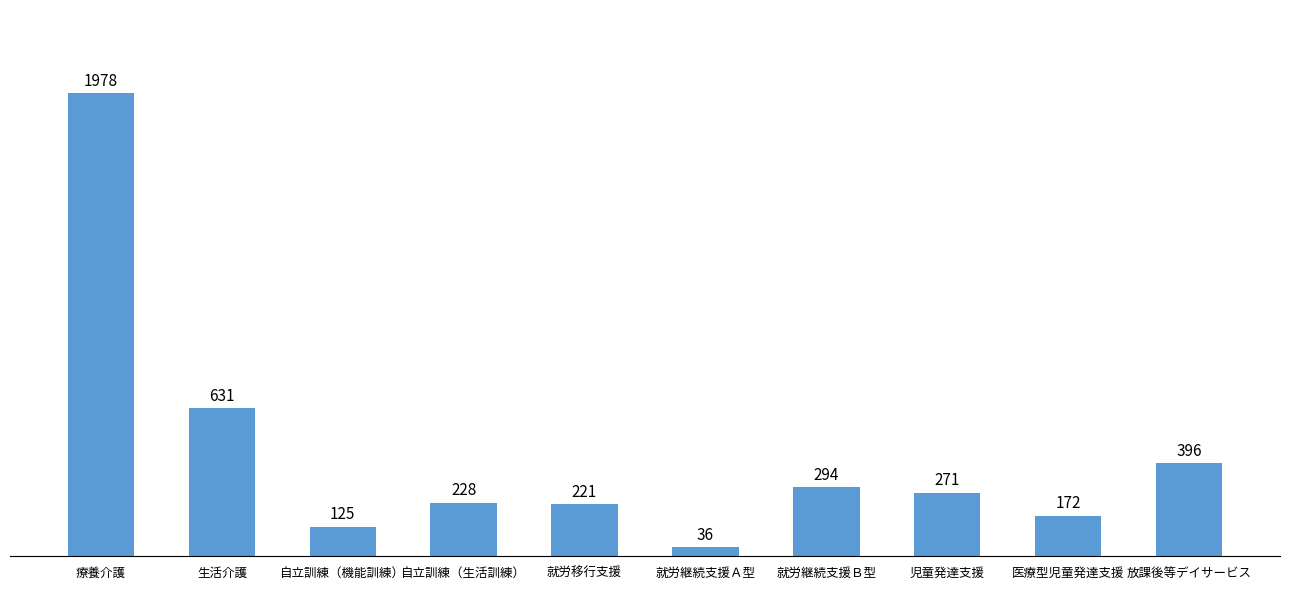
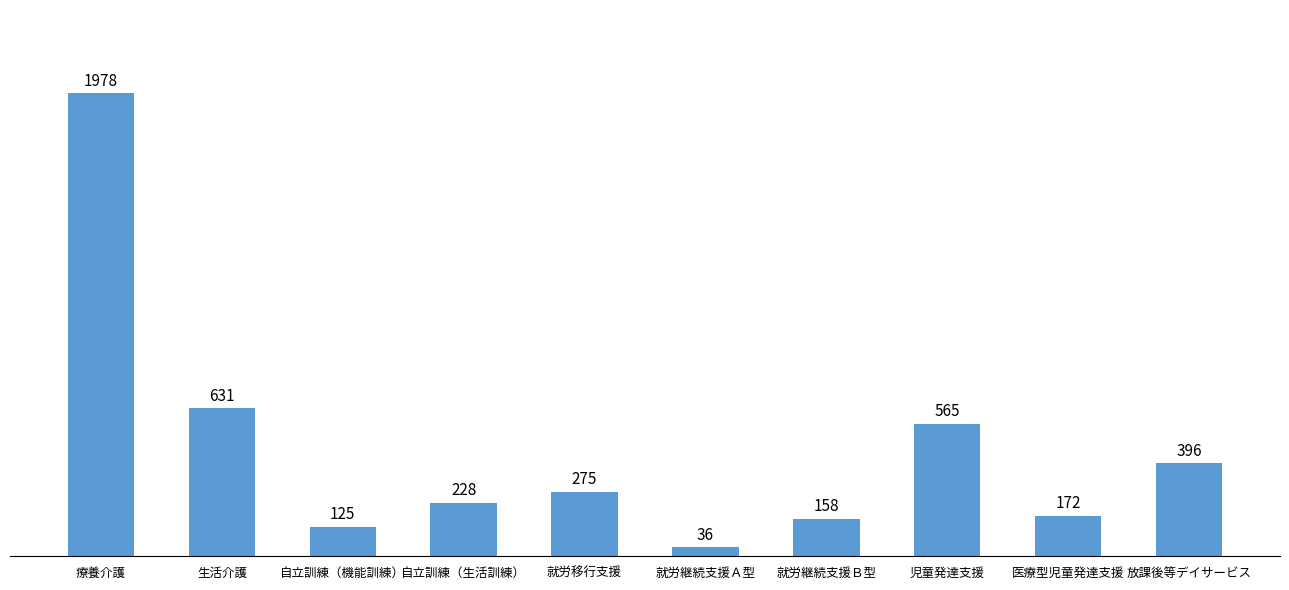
就労移行支援: 221 -> 275
就労継続支援Ｂ型: 294 -> 158
児童発達支援: 271 -> 565
